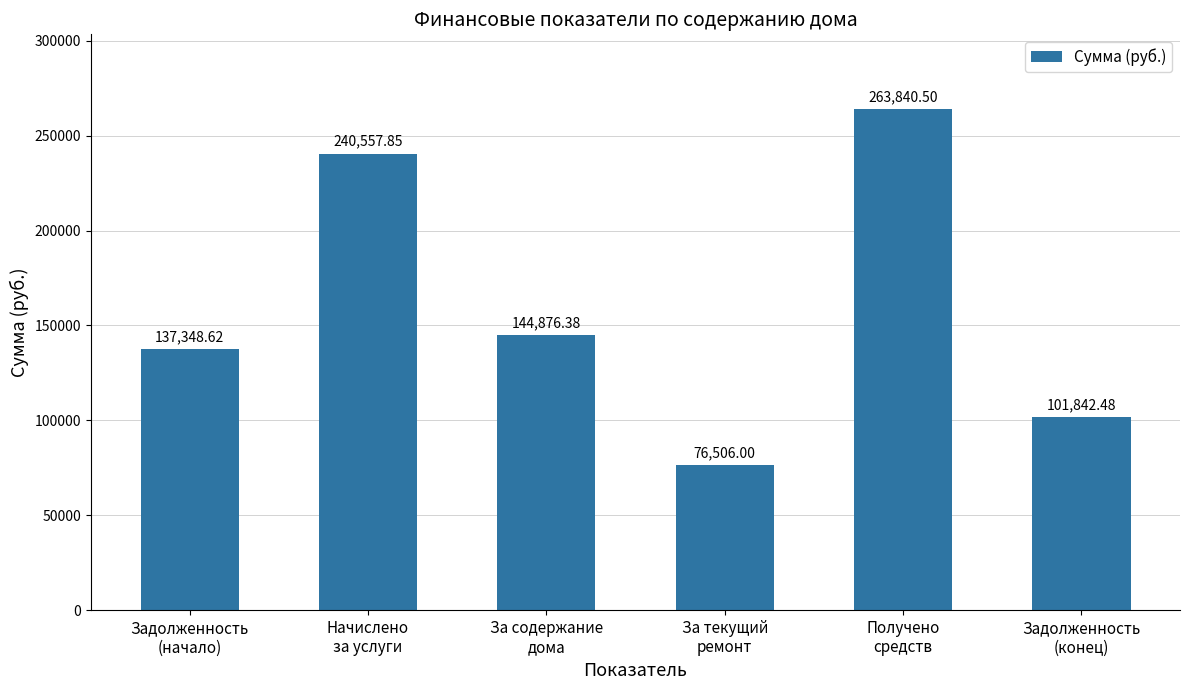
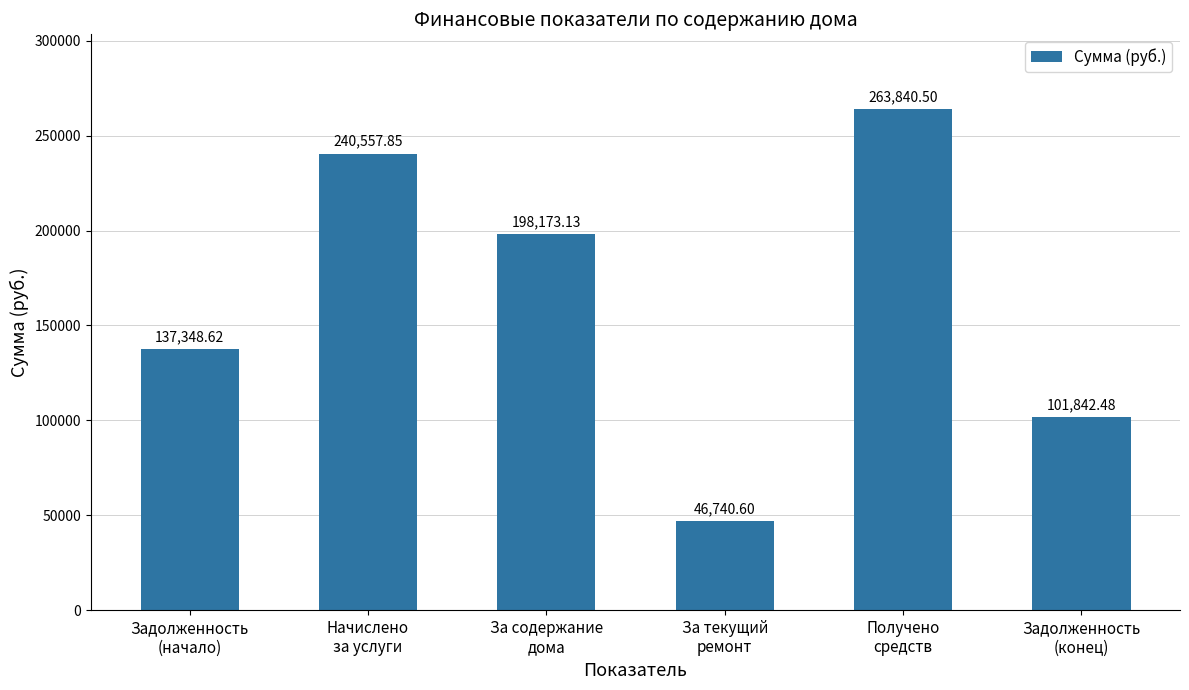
За содержание дома: 144,876.38 -> 198,173.13
За текущий ремонт: 76,506.00 -> 46,740.60
